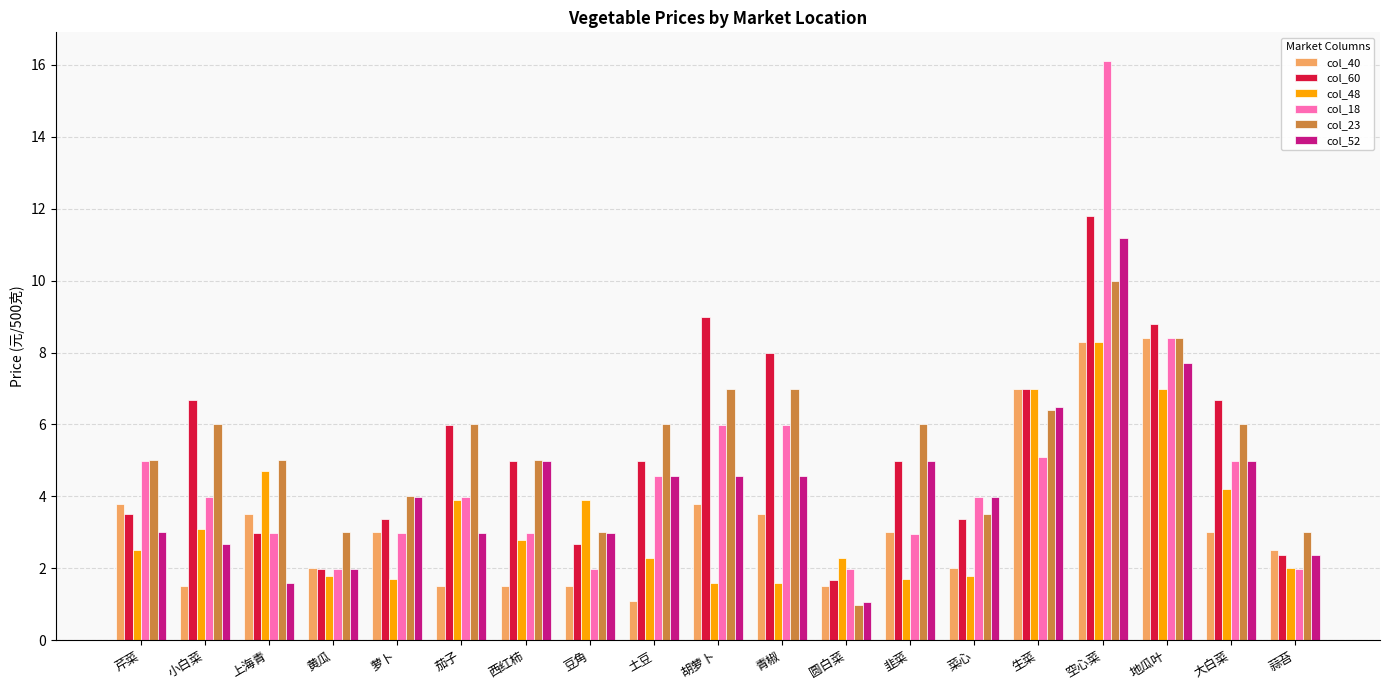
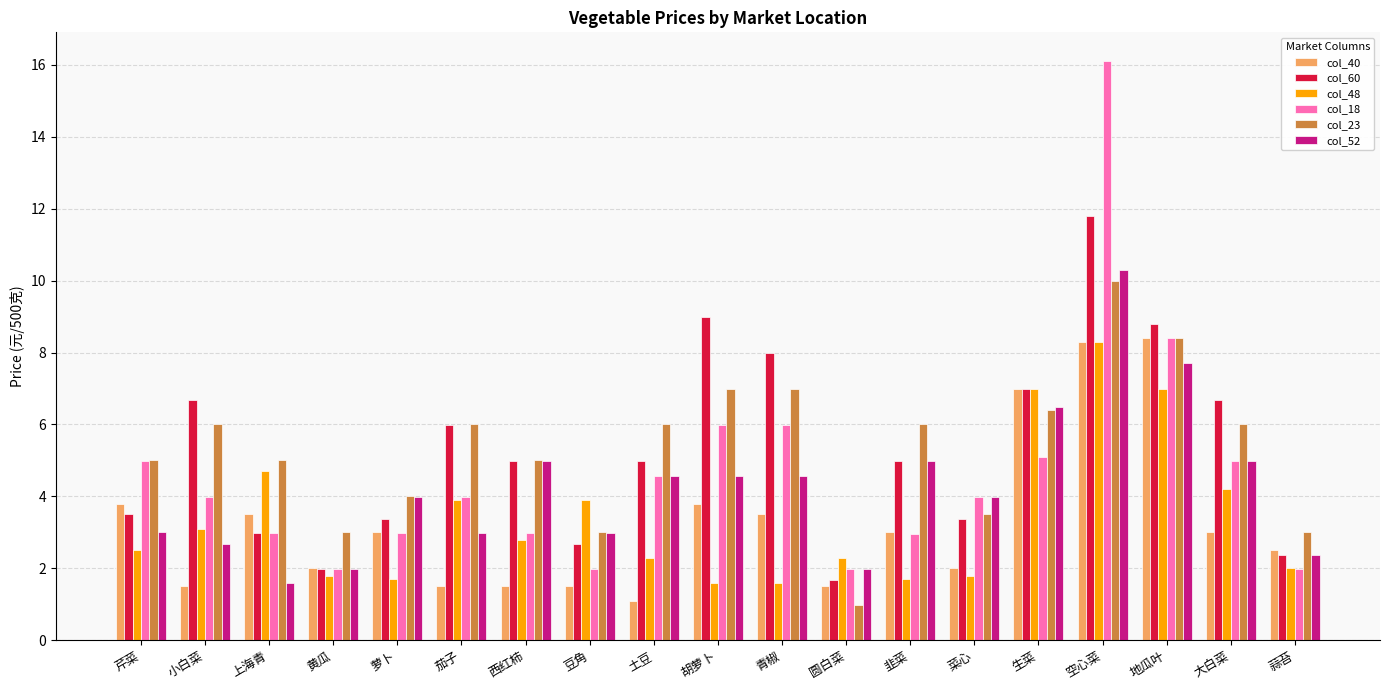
col_52, 圆白菜: 1.1 -> 2.0
col_52, 空心菜: 11.2 -> 10.3
